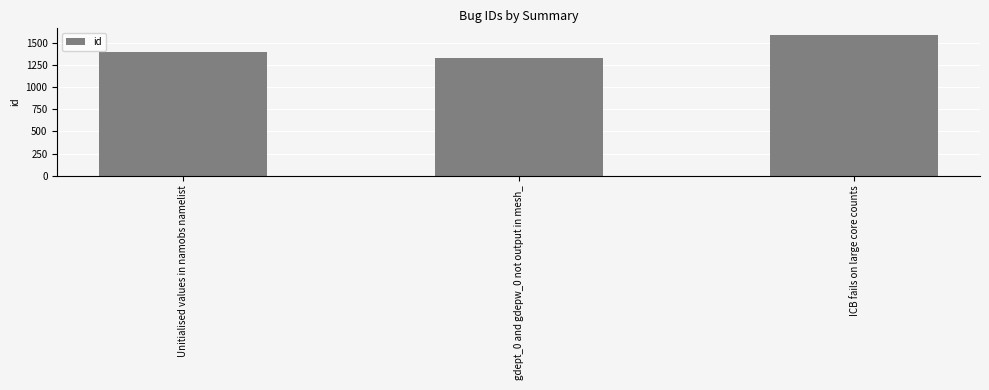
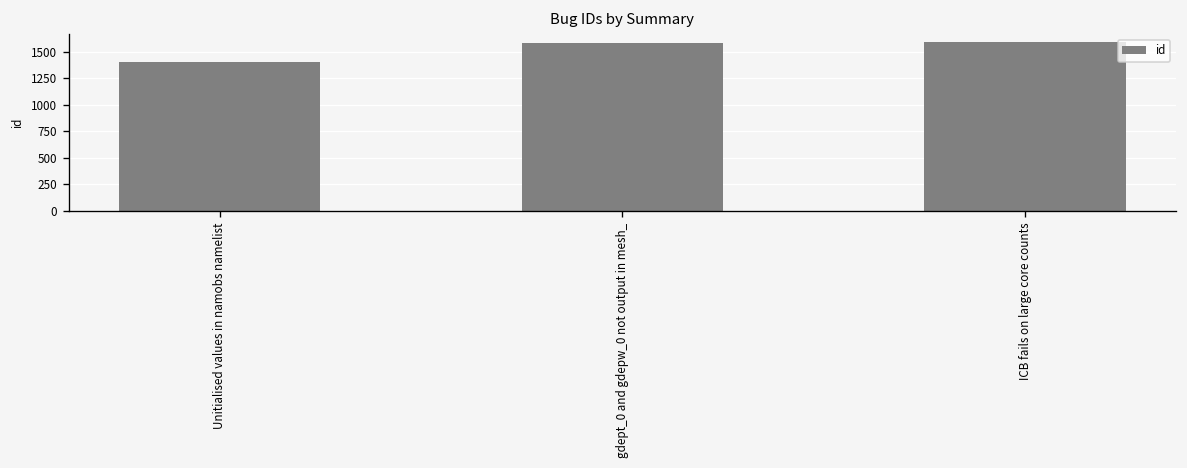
gdept_0 and gdepw_0 not output in mesh_: 1300 -> 1600
